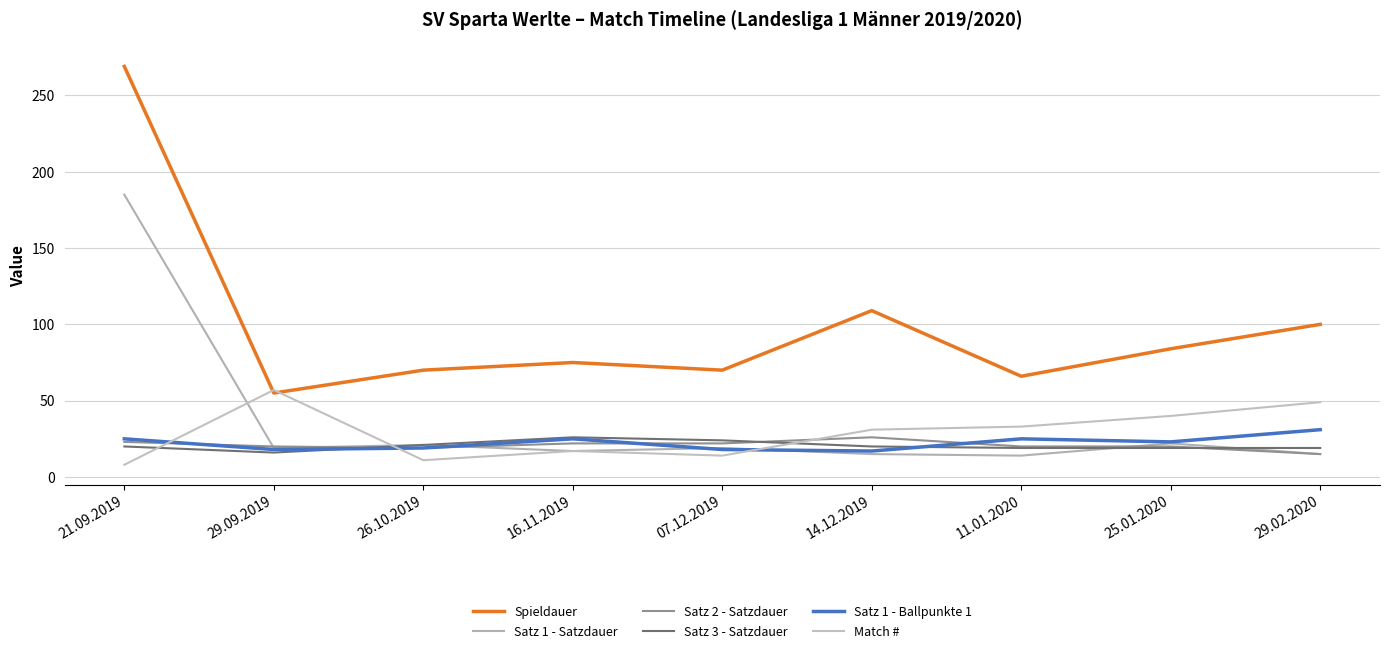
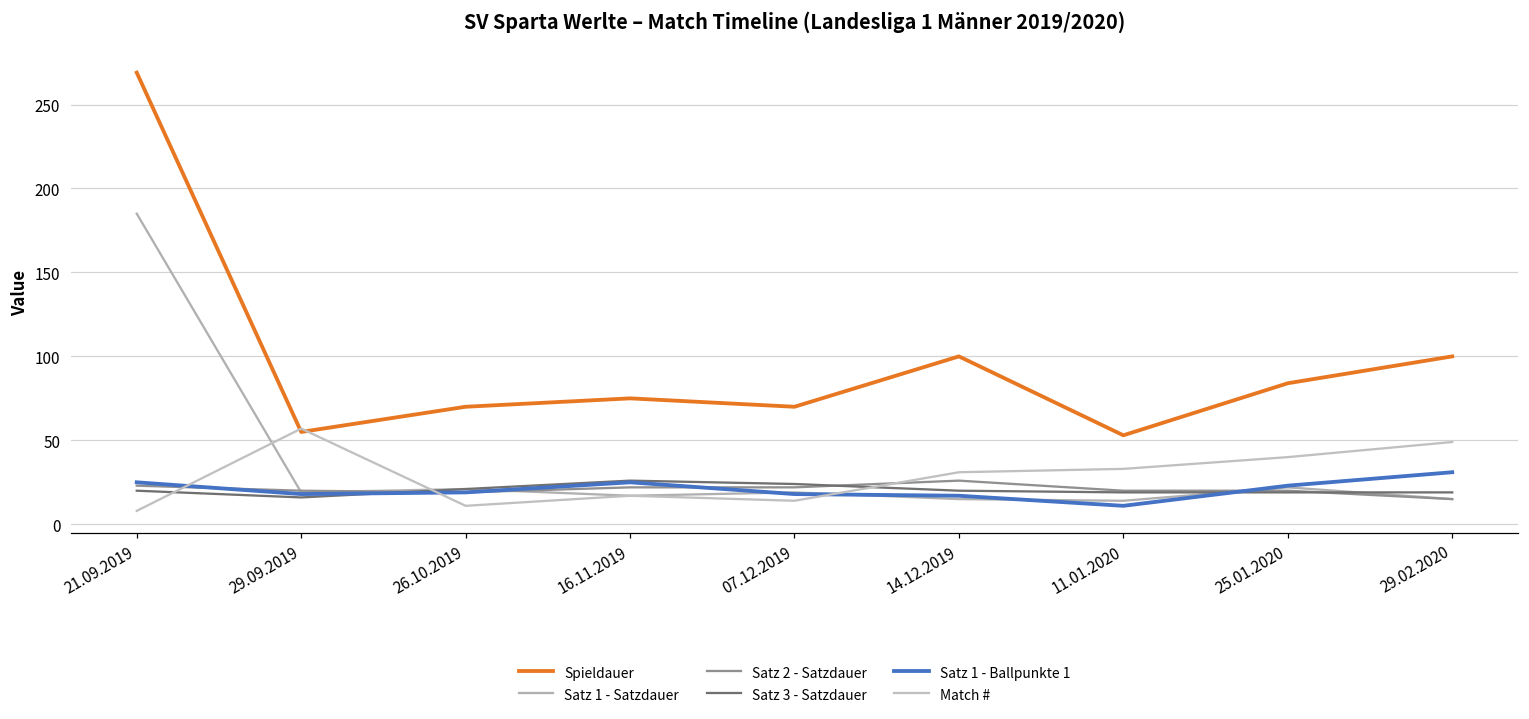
Spieldauer, 14.12.2019: 109 -> 100
Spieldauer, 11.01.2020: 66 -> 53
Satz 1 - Ballpunkte 1, 11.01.2020: 25 -> 11
